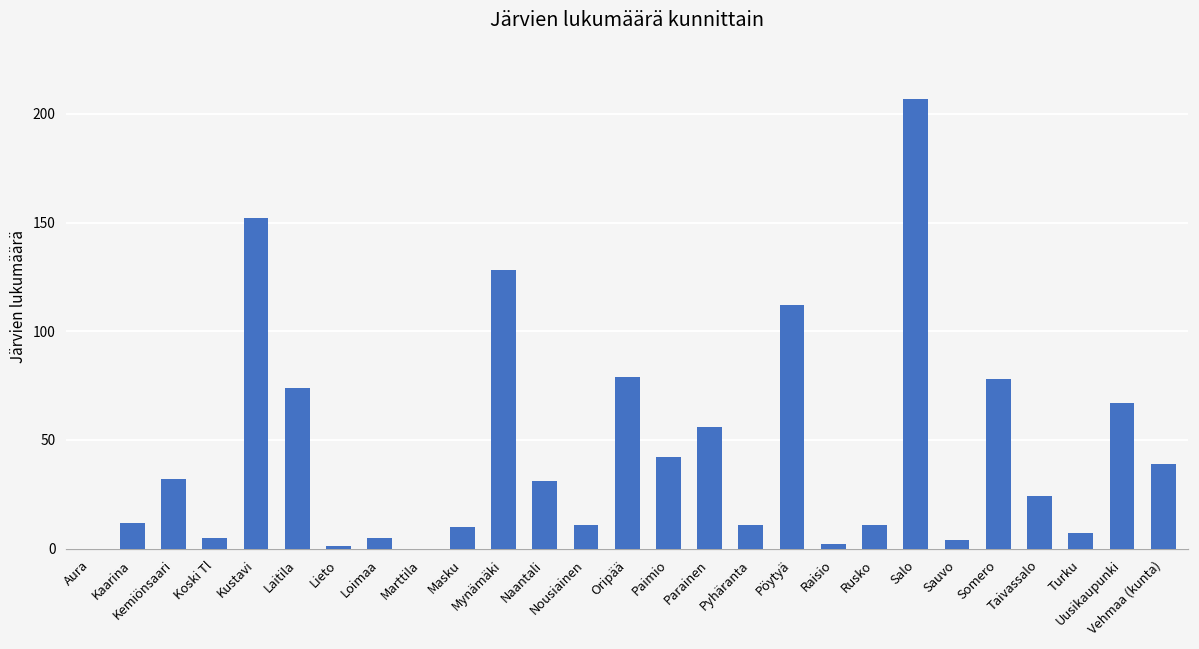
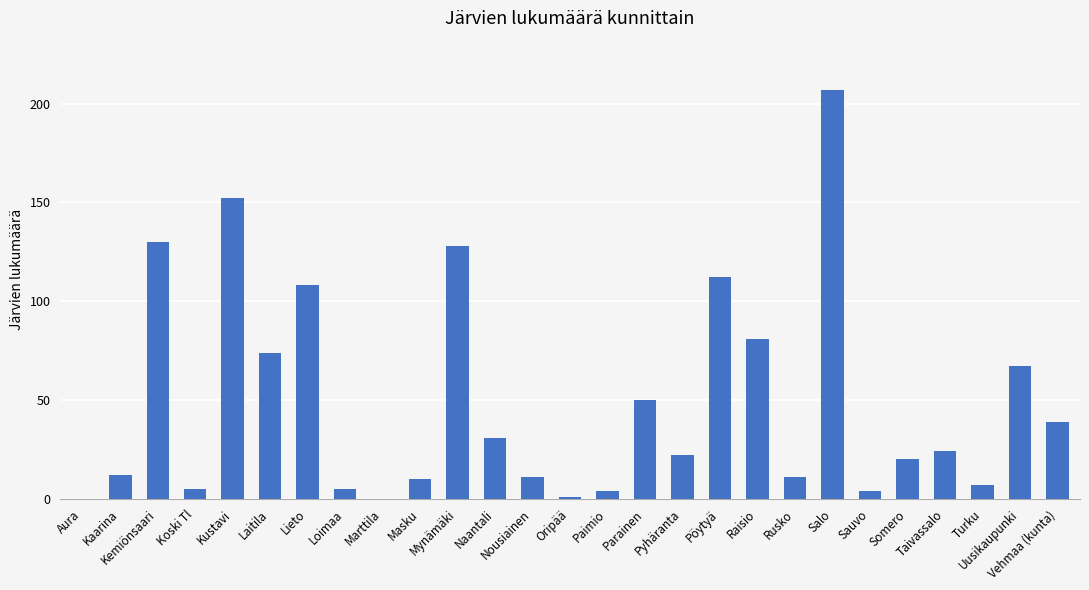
Kemiönsaari: 32 -> 130
Lieto: 1 -> 108
Oripää: 79 -> 1
Paimio: 42 -> 4
Parainen: 56 -> 50
Pyhäranta: 11 -> 22
Raisio: 2 -> 81
Somero: 78 -> 20
